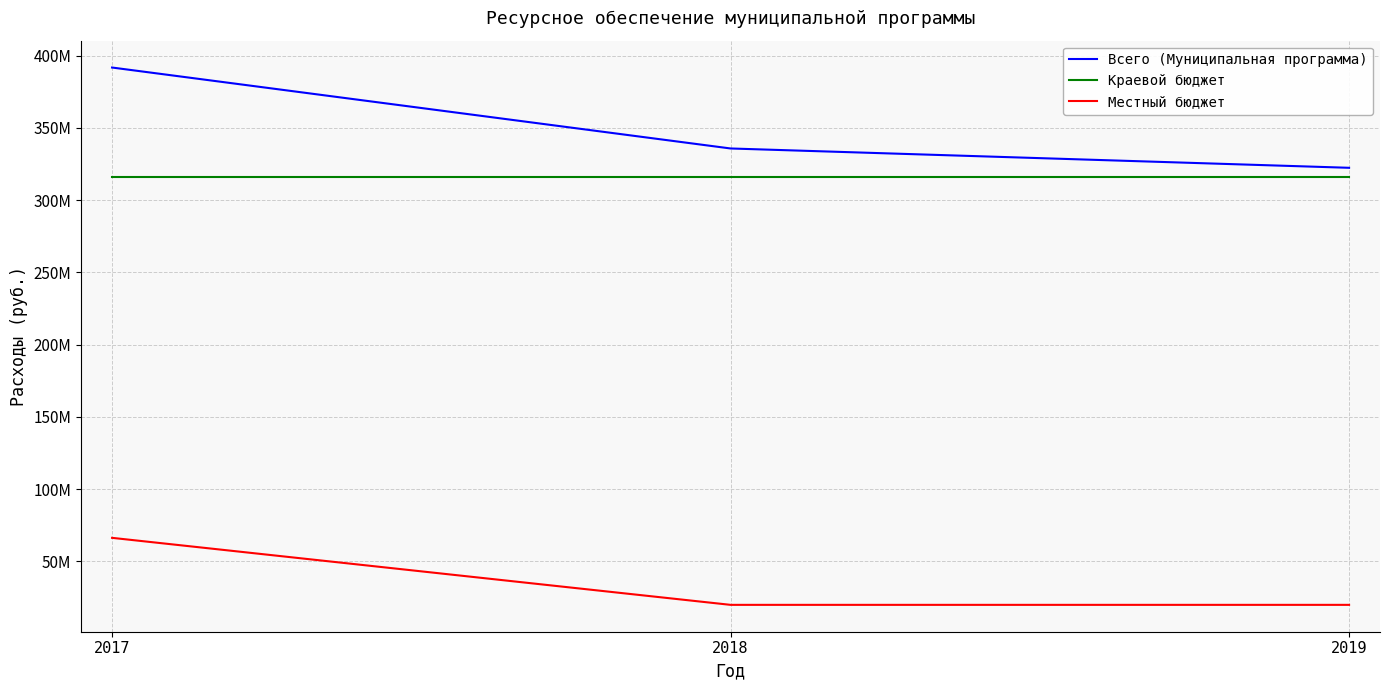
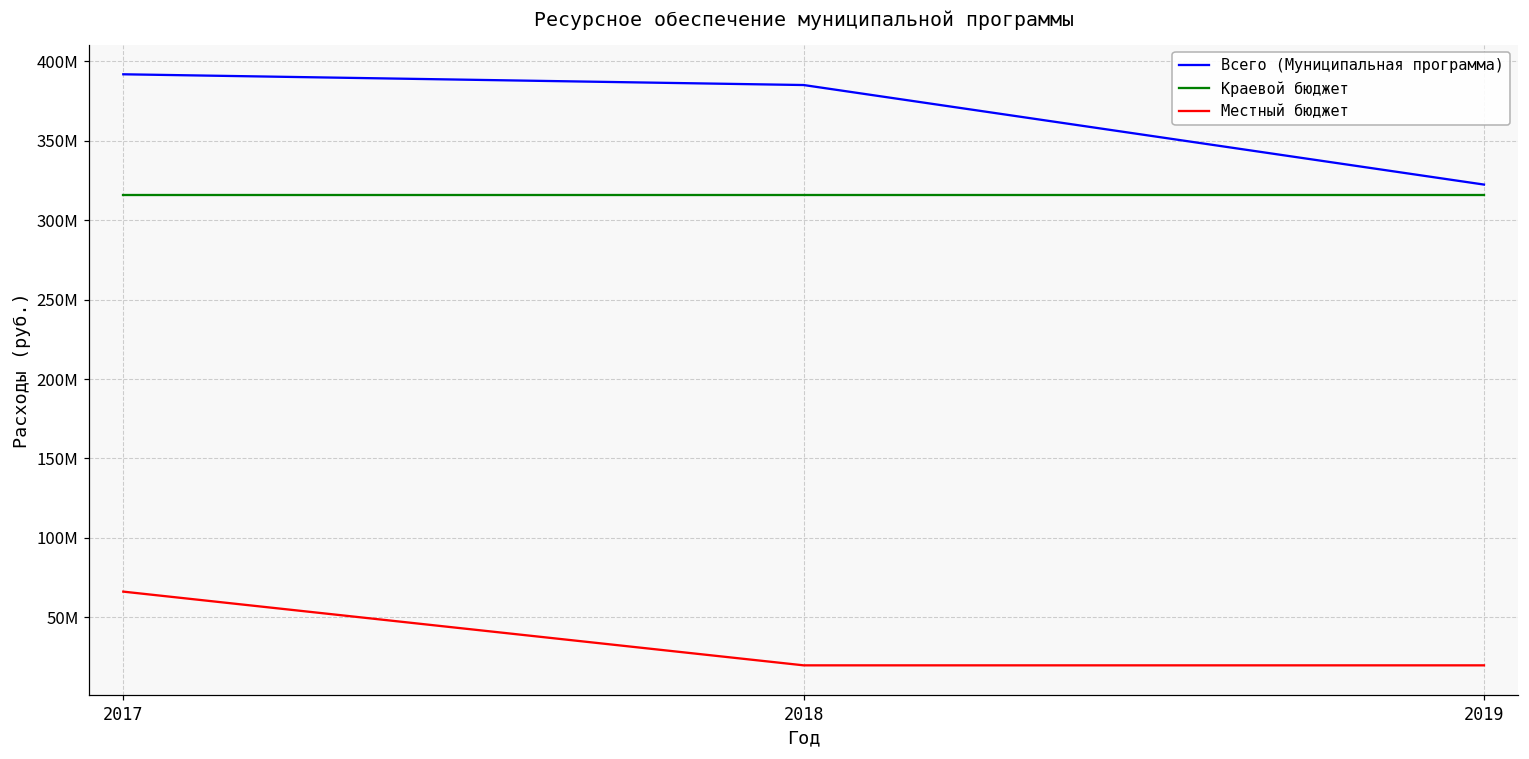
Всего (Муниципальная программа), 2018: 336000000 -> 385000000
